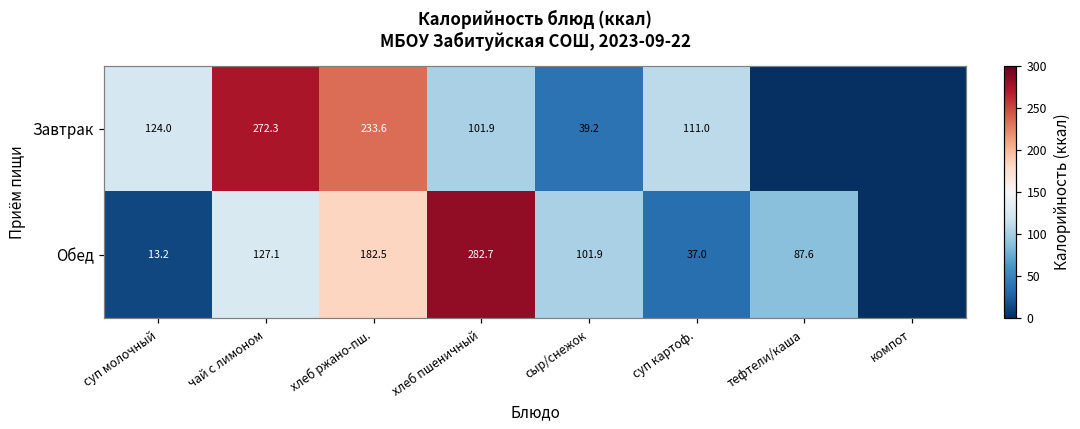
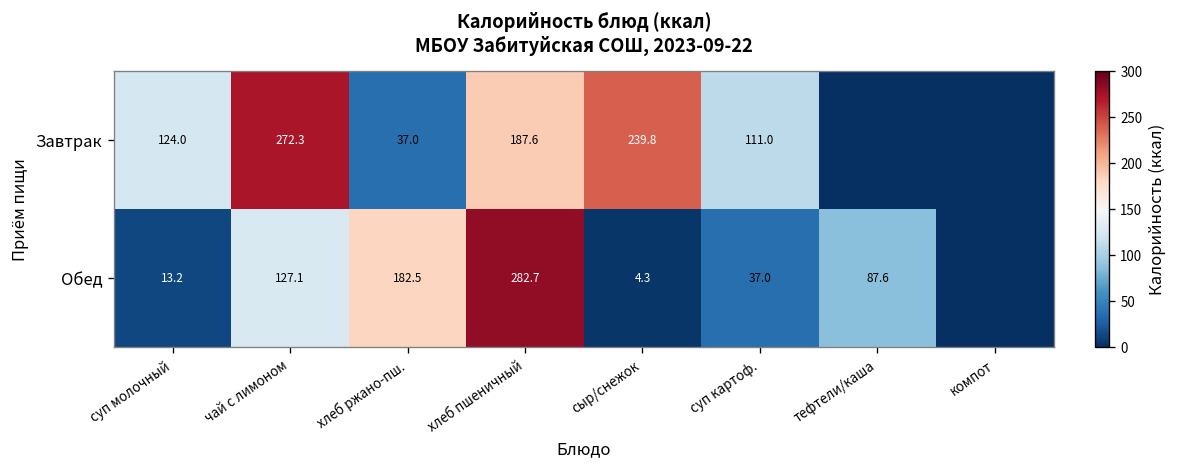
Завтрак, хлеб ржано-пш.: 233.6 -> 37.0
Завтрак, хлеб пшеничный: 101.9 -> 187.6
Завтрак, сыр/снежок: 39.2 -> 239.8
Обед, сыр/снежок: 101.9 -> 4.3
